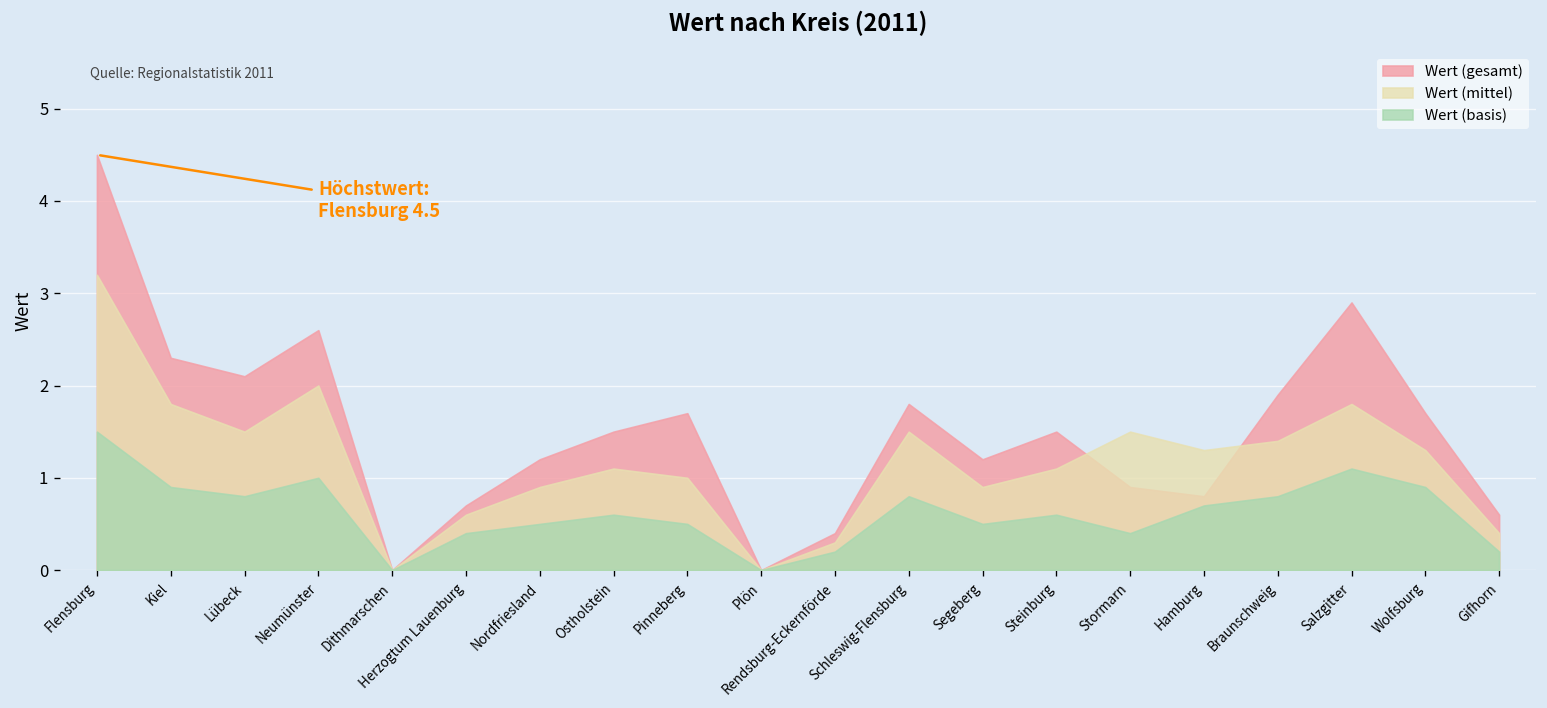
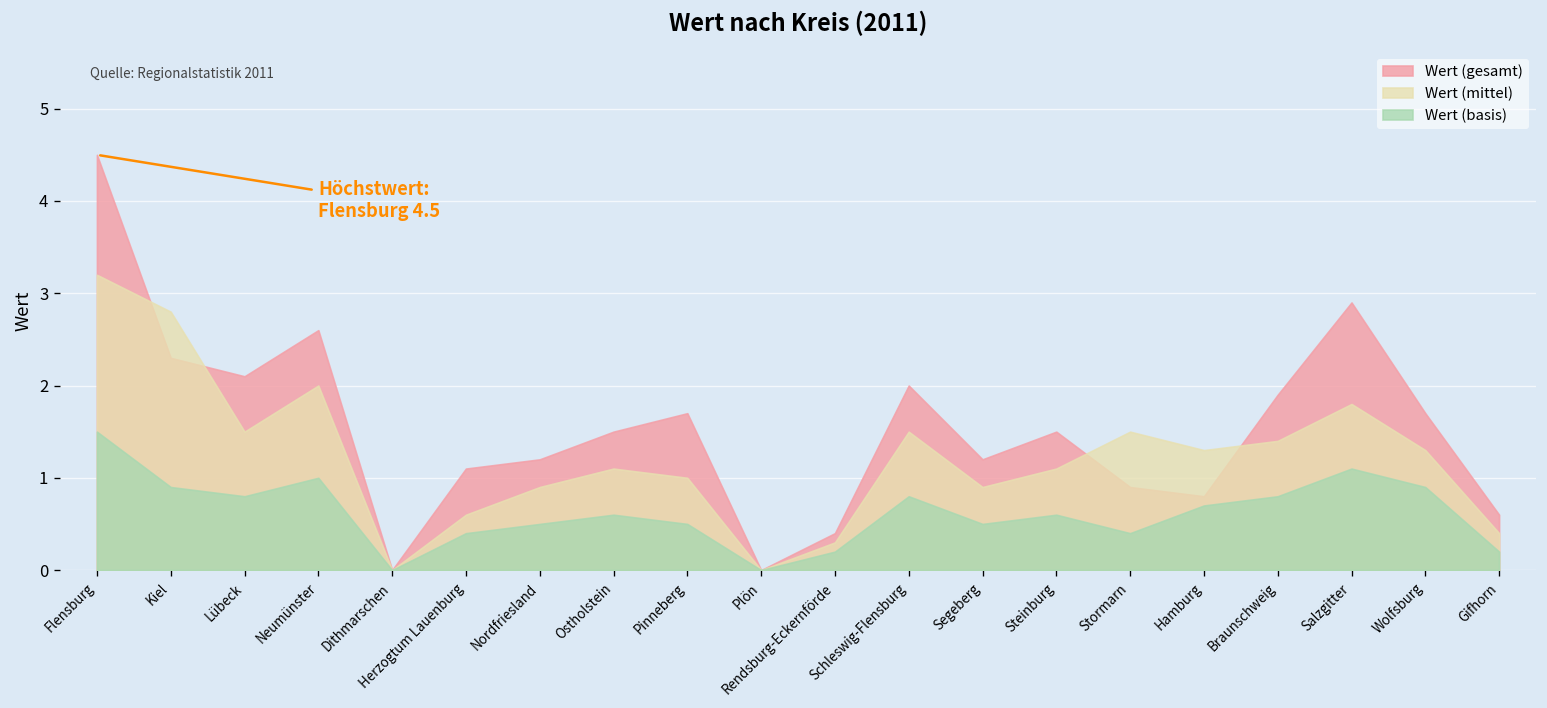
Wert (mittel), Kiel: 1.8 -> 2.8
Wert (gesamt), Herzogtum Lauenburg: 0.7 -> 1.1
Wert (gesamt), Schleswig-Flensburg: 1.8 -> 2.0
